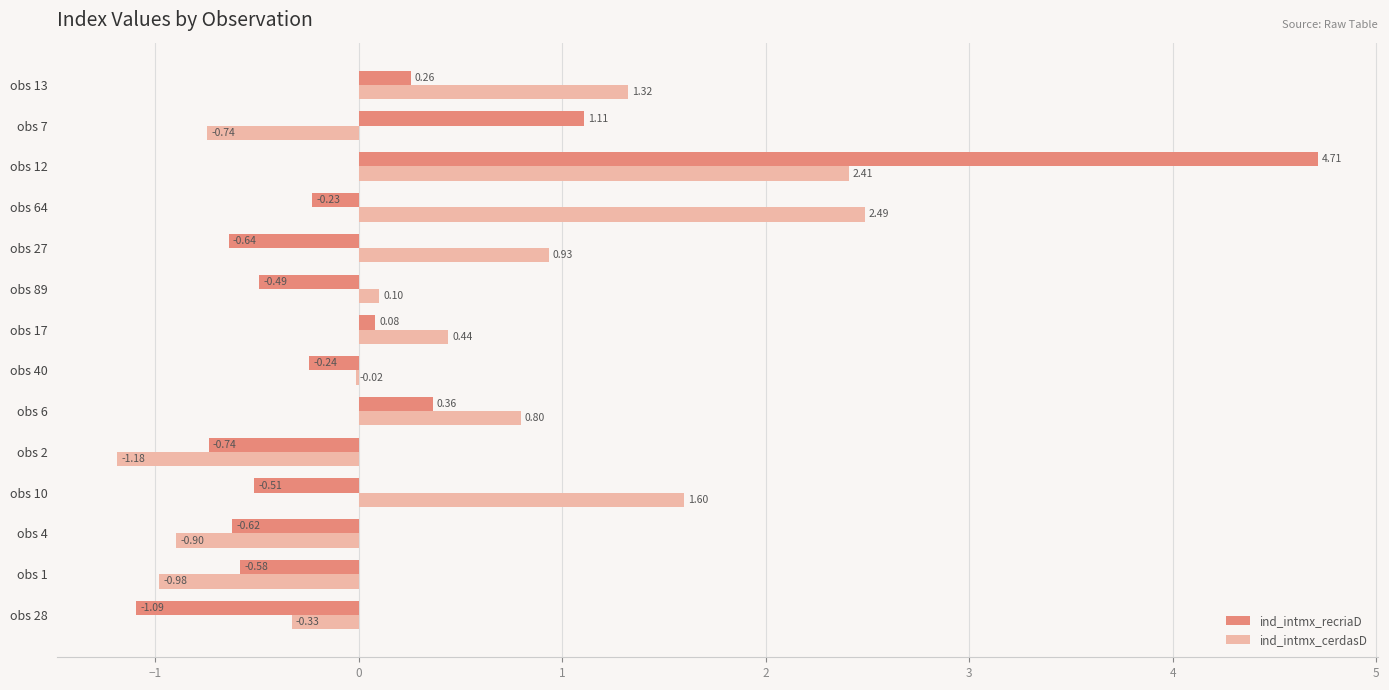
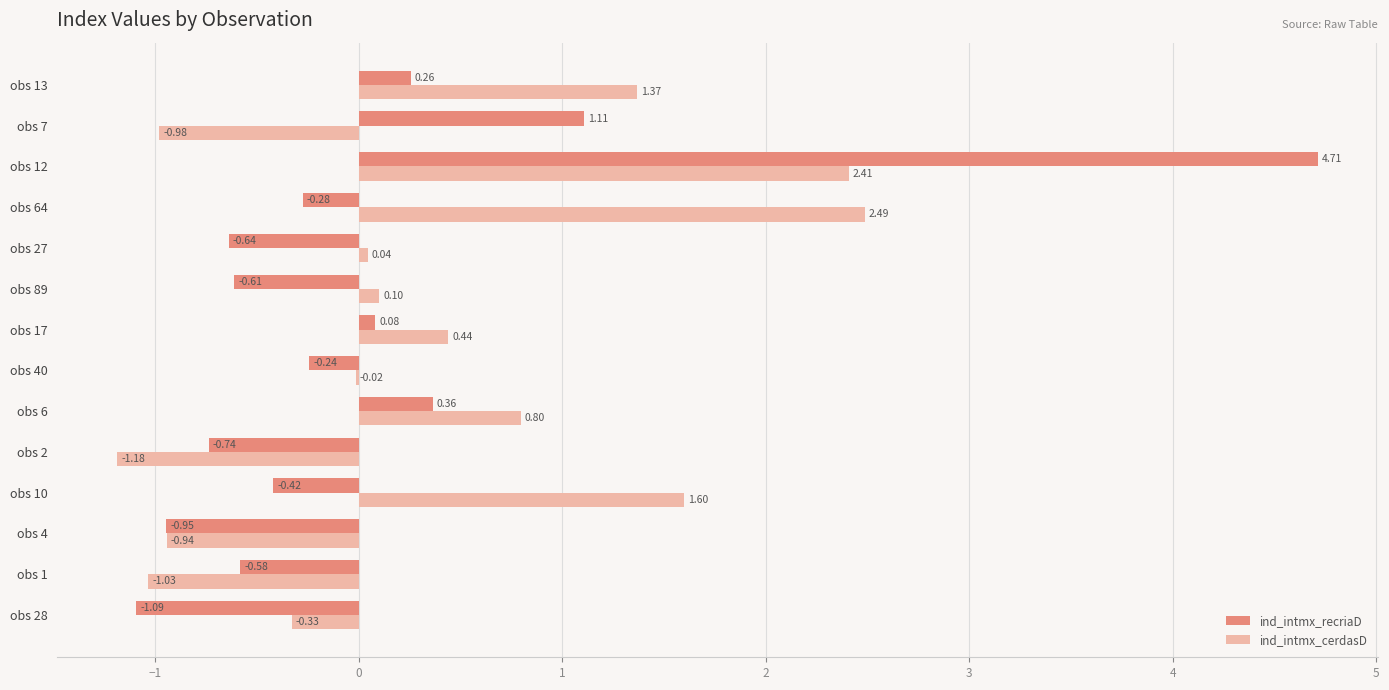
ind_intmx_cerdasD, obs 13: 1.32 -> 1.37
ind_intmx_cerdasD, obs 7: -0.74 -> -0.98
ind_intmx_recriaD, obs 64: -0.23 -> -0.28
ind_intmx_cerdasD, obs 27: 0.93 -> 0.04
ind_intmx_recriaD, obs 89: -0.49 -> -0.61
ind_intmx_recriaD, obs 10: -0.51 -> -0.42
ind_intmx_recriaD, obs 4: -0.62 -> -0.95
ind_intmx_cerdasD, obs 4: -0.90 -> -0.94
ind_intmx_cerdasD, obs 1: -0.98 -> -1.03
